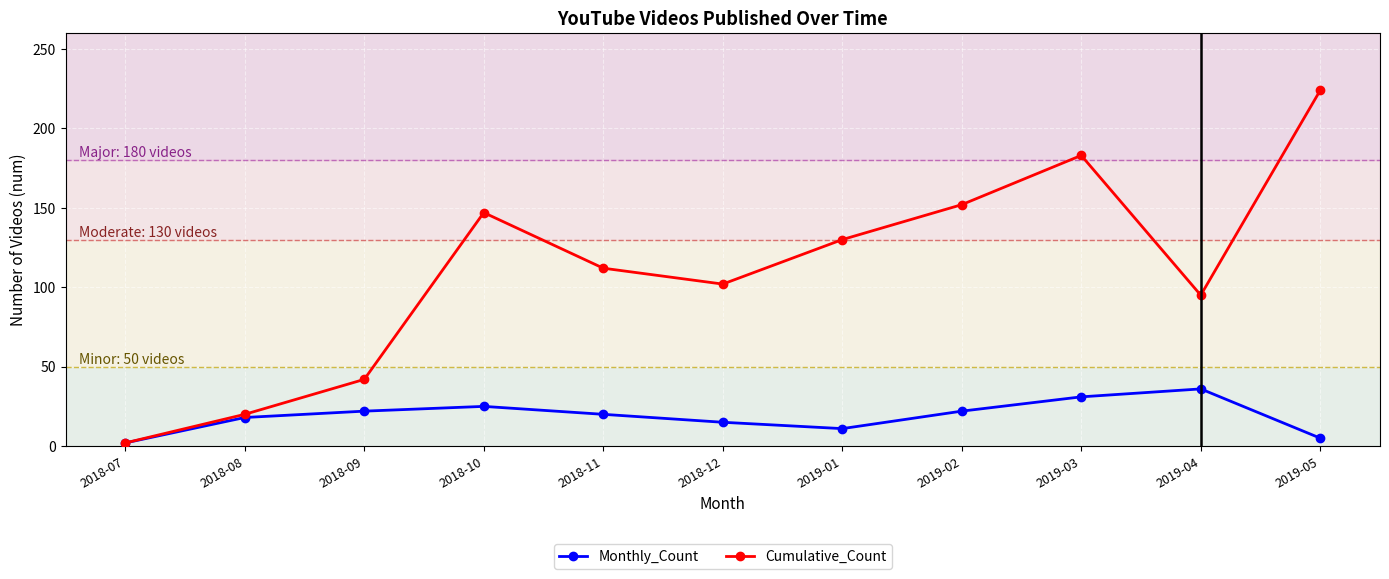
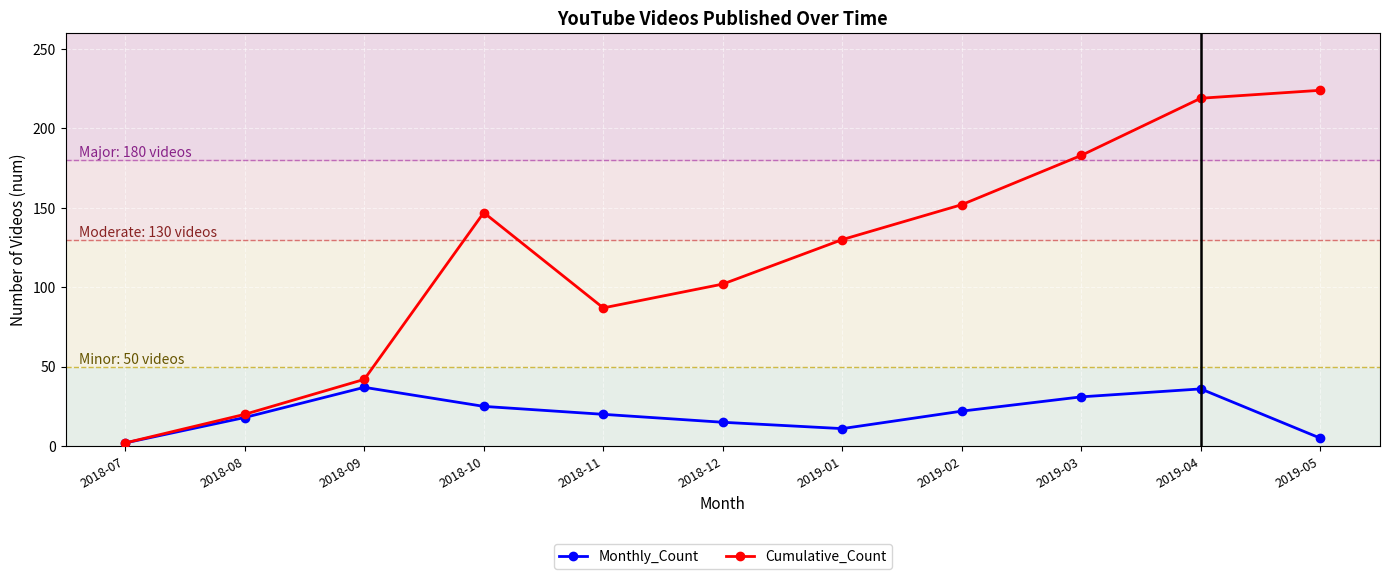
Monthly_Count, 2018-09: 22 -> 37
Cumulative_Count, 2018-11: 112 -> 87
Cumulative_Count, 2019-04: 95 -> 219
